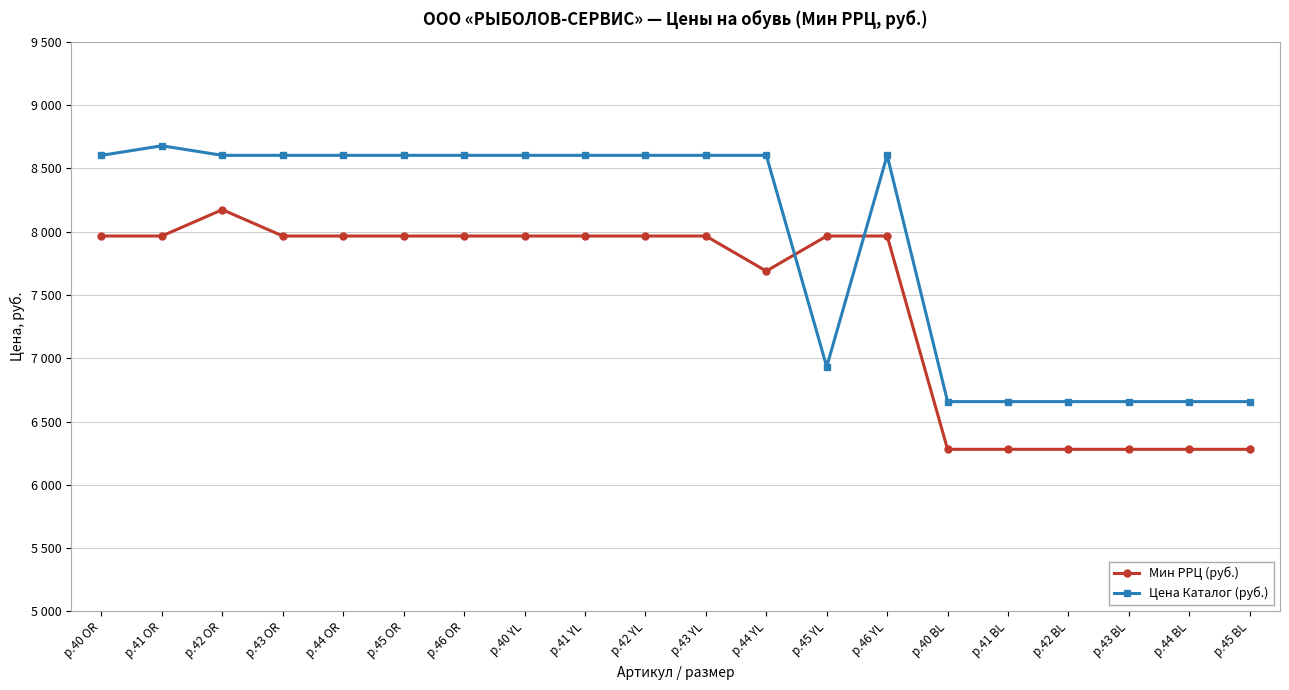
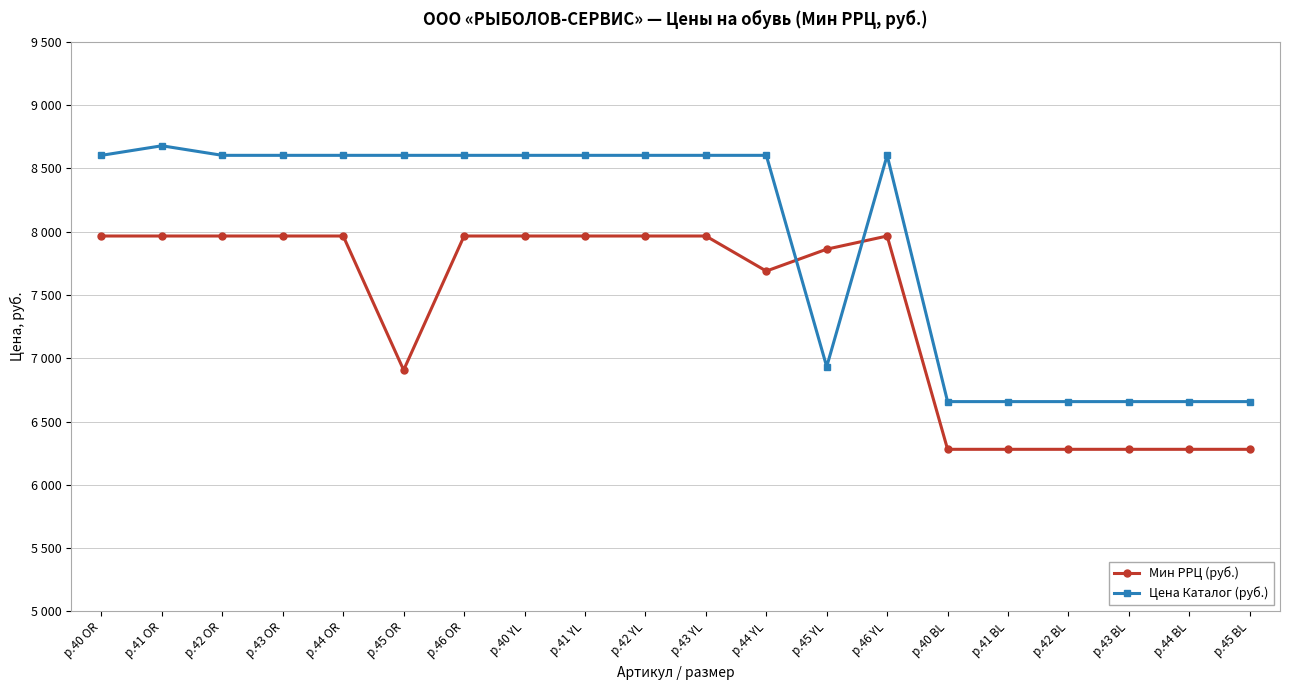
Мин РРЦ (руб.), р.42 OR: 8170 -> 7970
Мин РРЦ (руб.), р.45 OR: 7970 -> 6910
Мин РРЦ (руб.), р.45 YL: 7970 -> 7860
